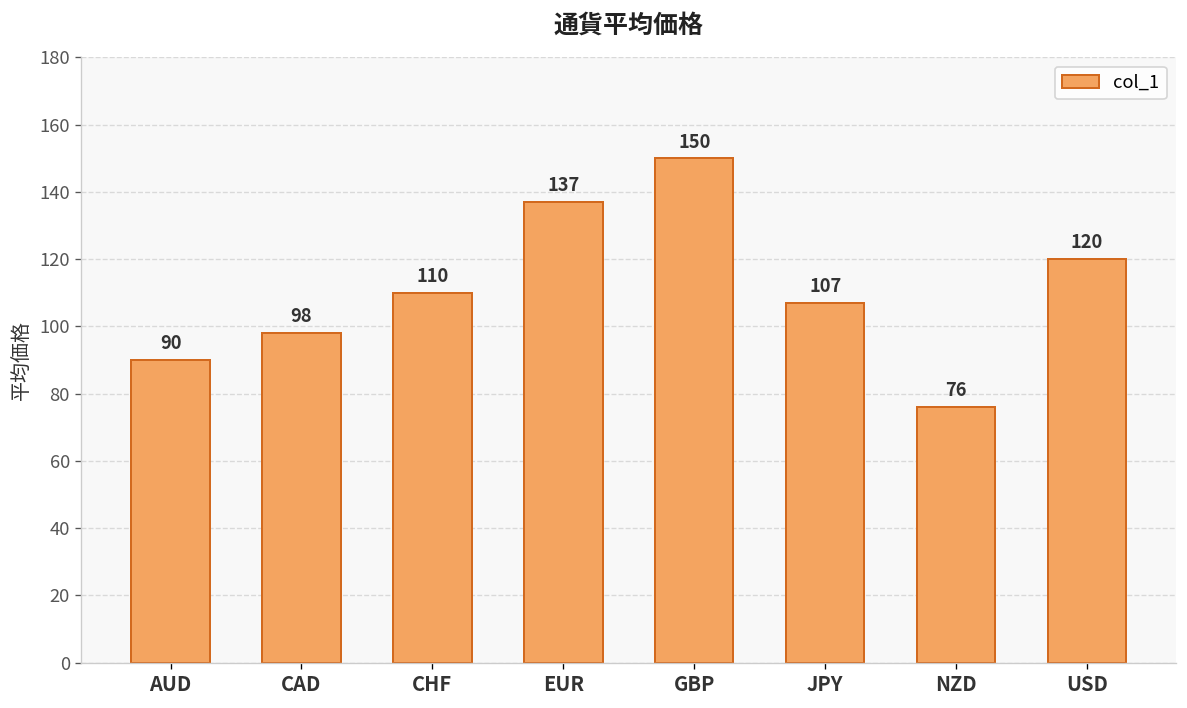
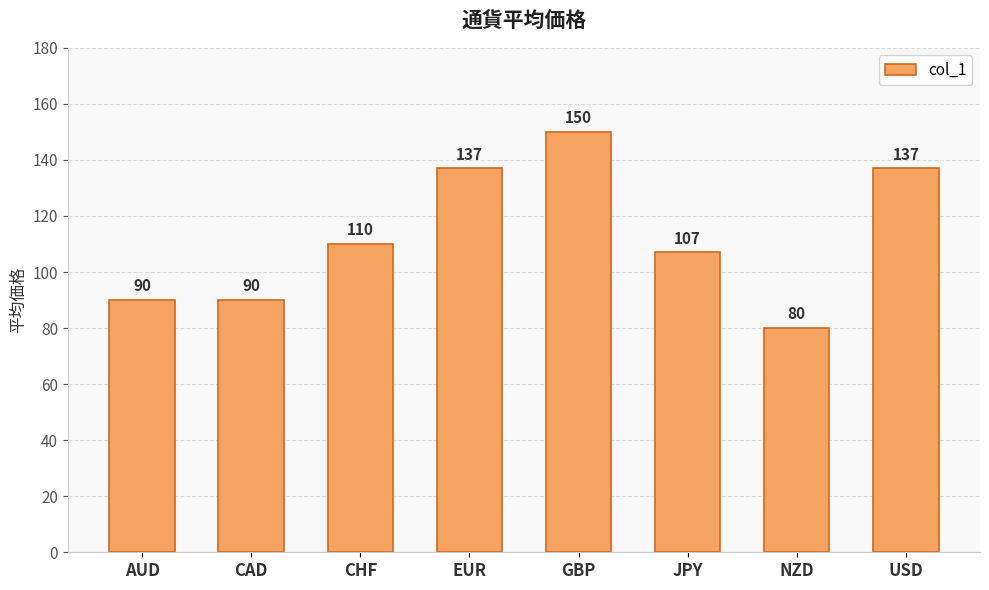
CAD: 98 -> 90
NZD: 76 -> 80
USD: 120 -> 137
